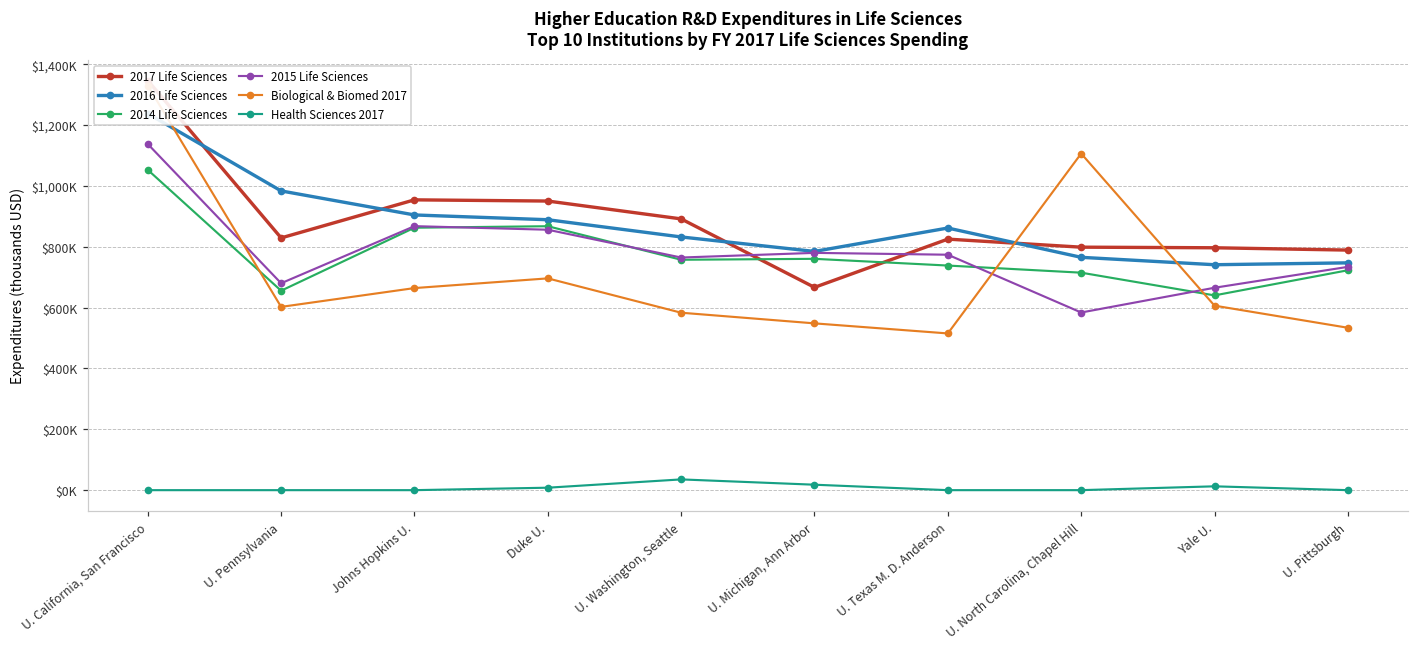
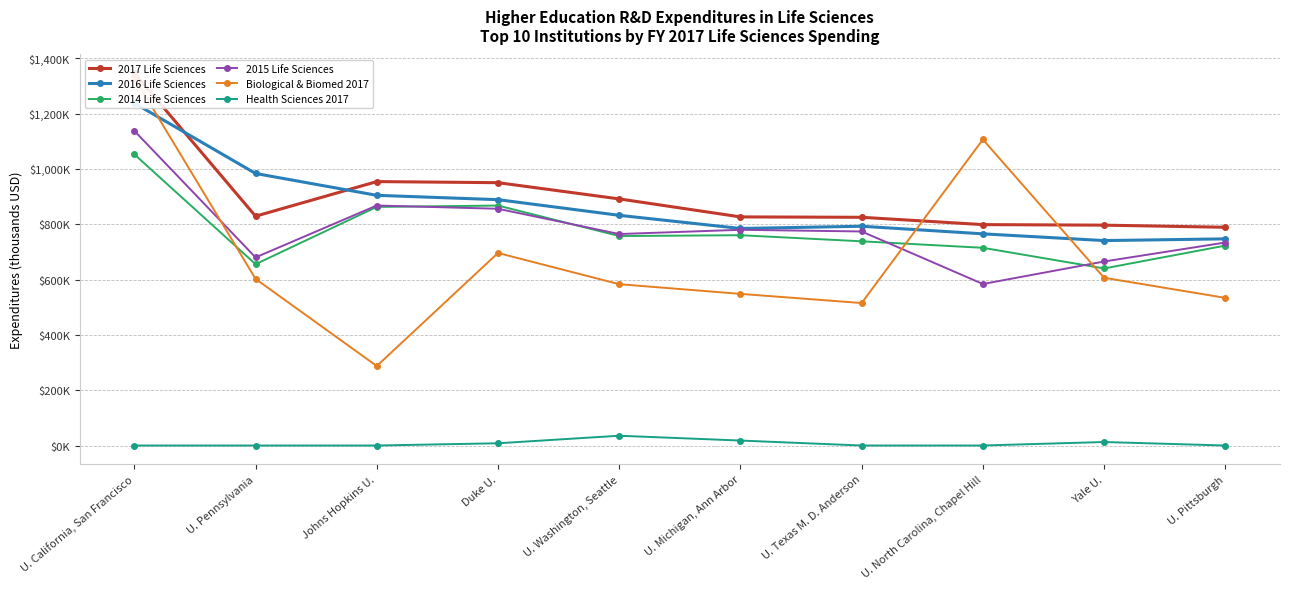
Biological & Biomed 2017, Johns Hopkins U.: $660,000 -> $290,000
2017 Life Sciences, U. Michigan, Ann Arbor: $670,000 -> $830,000
2016 Life Sciences, U. Texas M. D. Anderson: $860,000 -> $790,000
